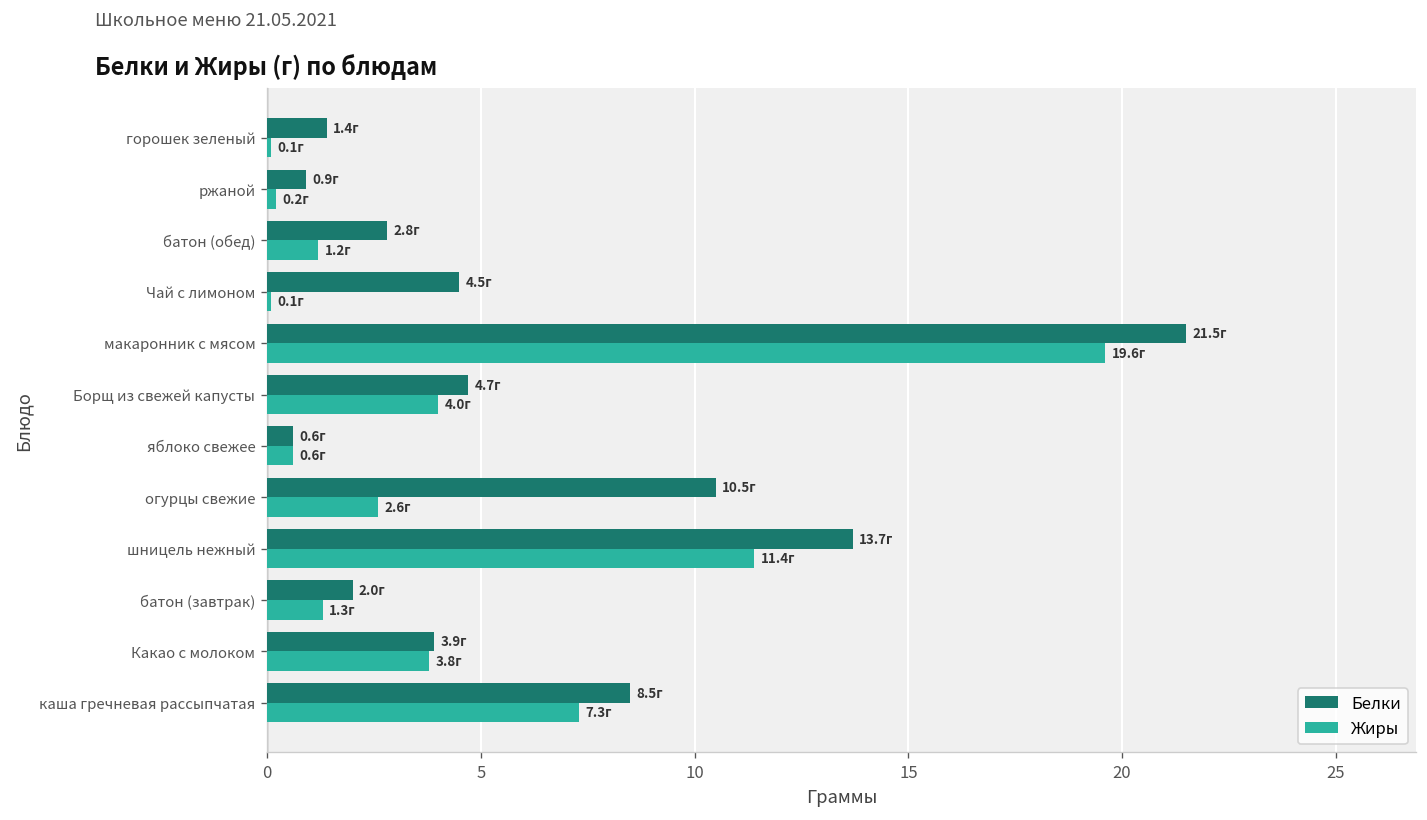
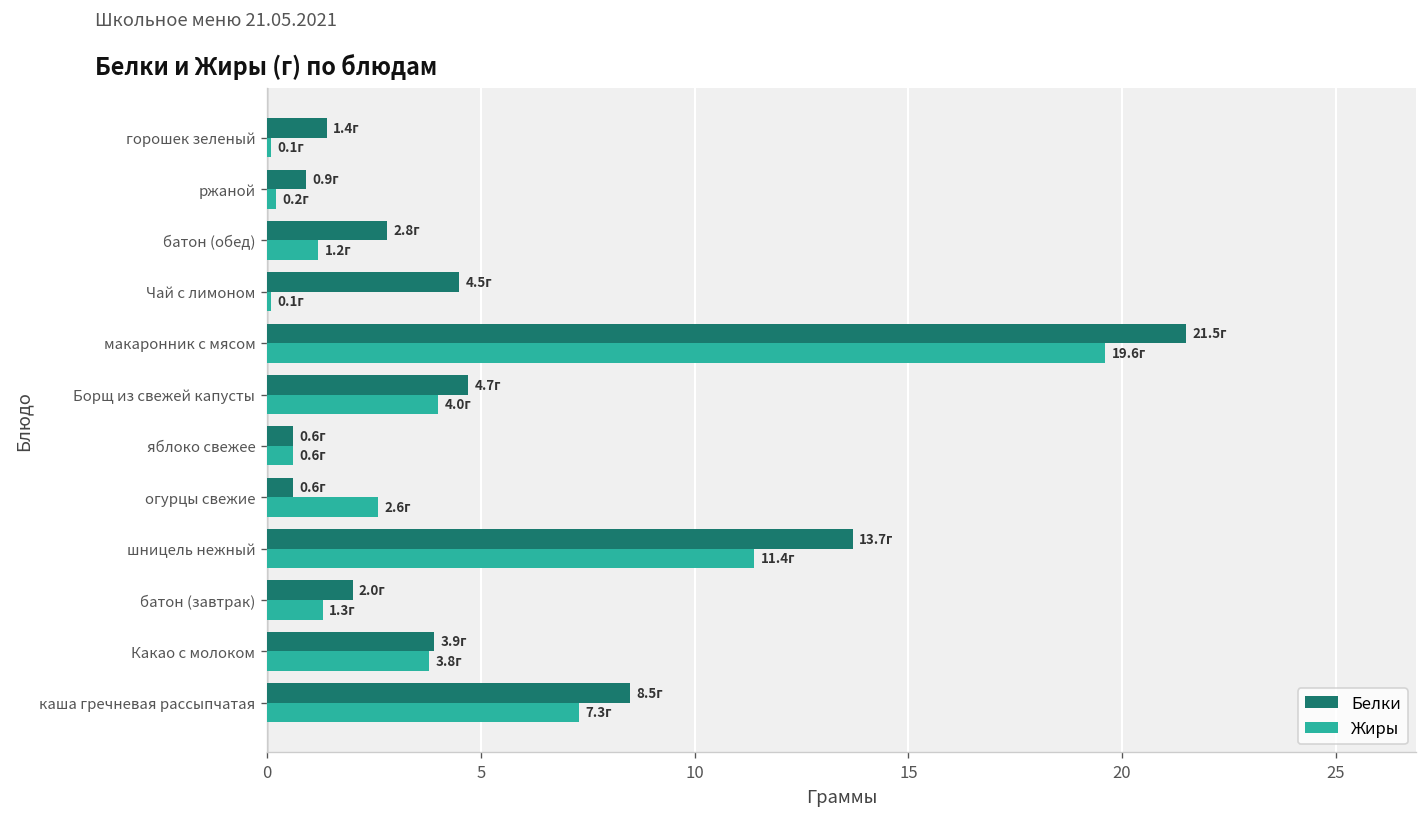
Белки, огурцы свежие: 10.5г -> 0.6г
